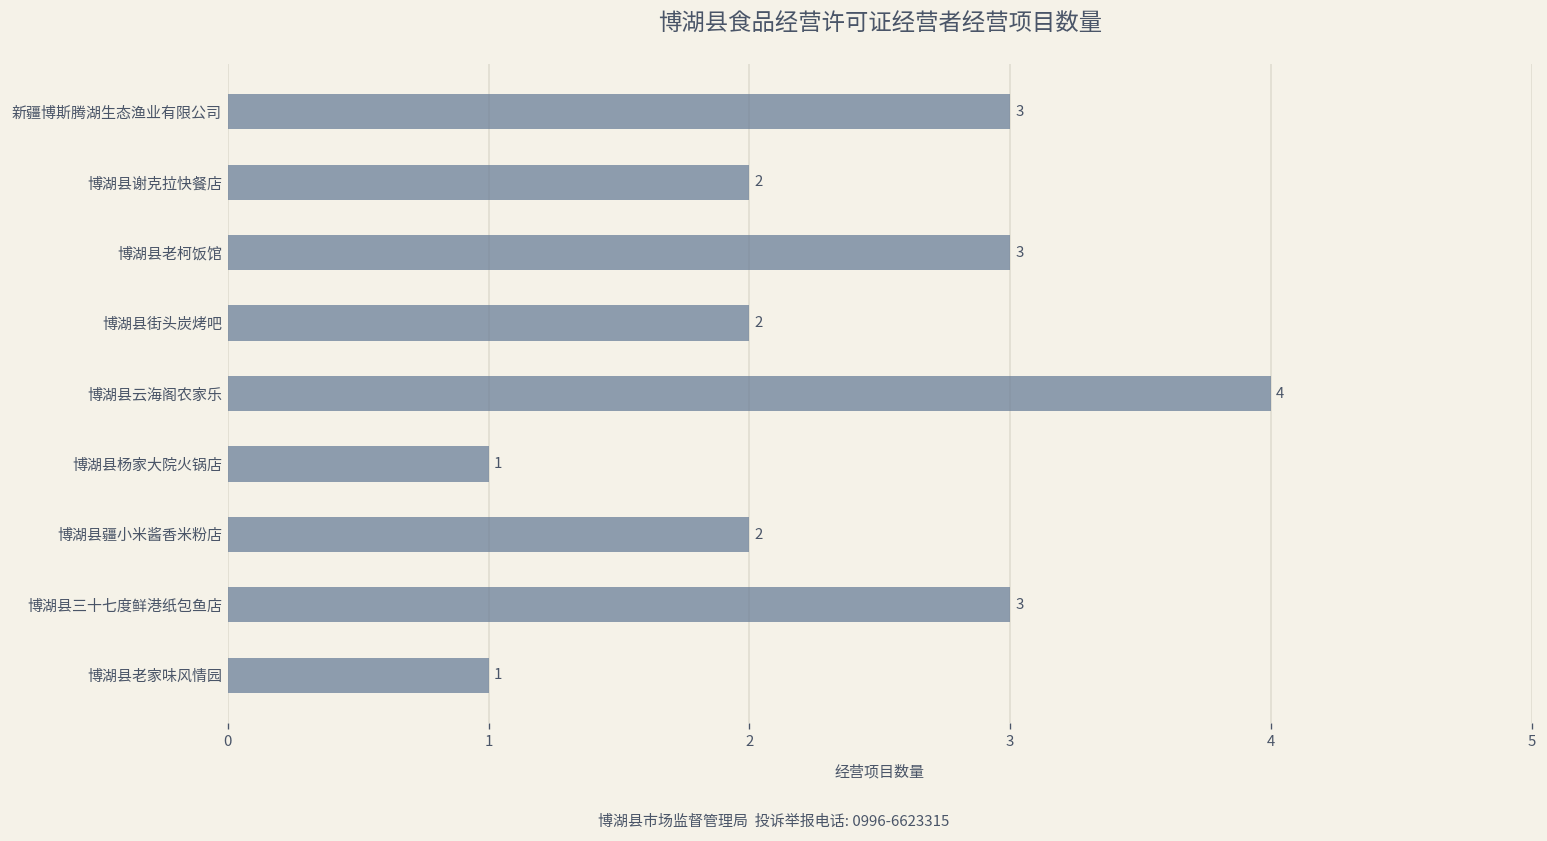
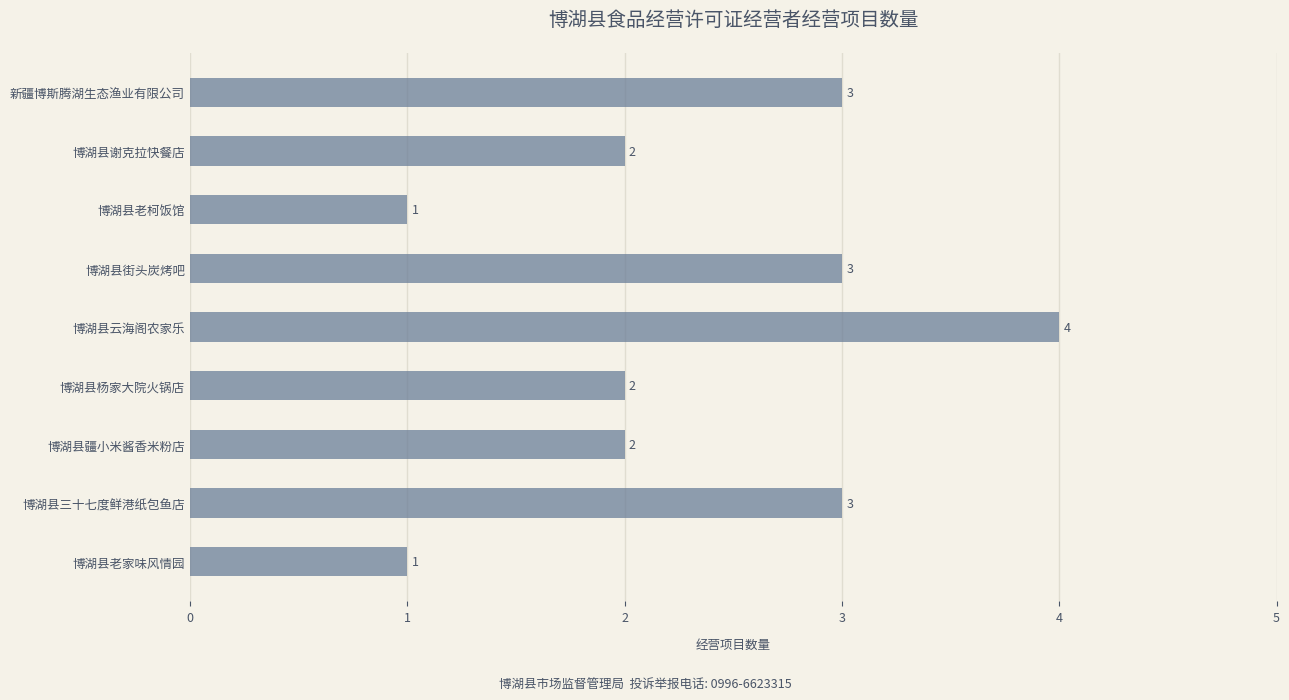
博湖县老柯饭馆: 3 -> 1
博湖县街头炭烤吧: 2 -> 3
博湖县杨家大院火锅店: 1 -> 2
